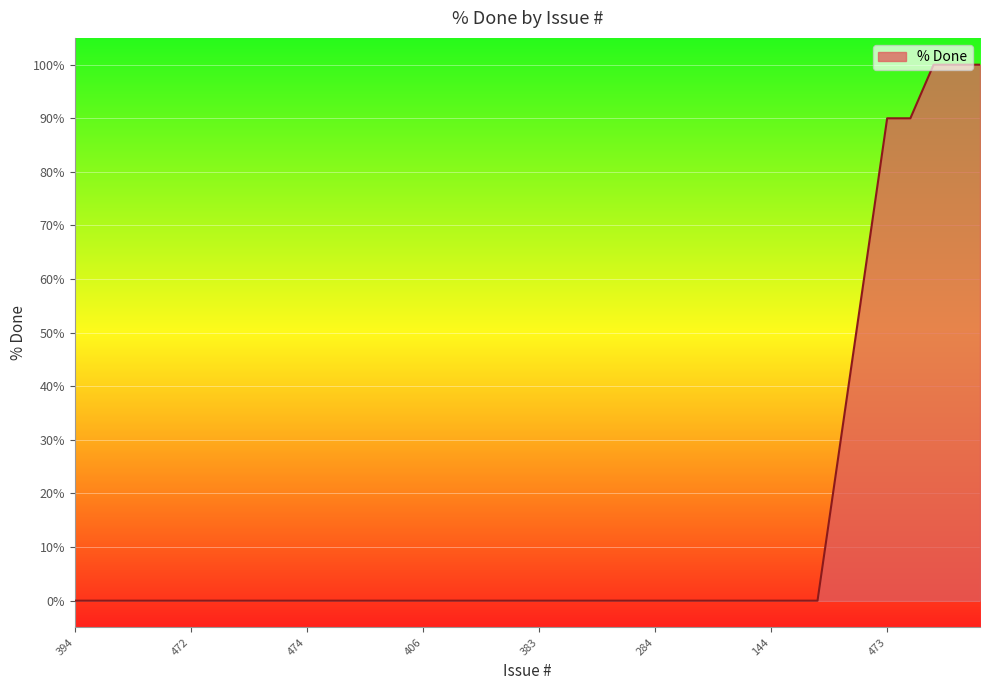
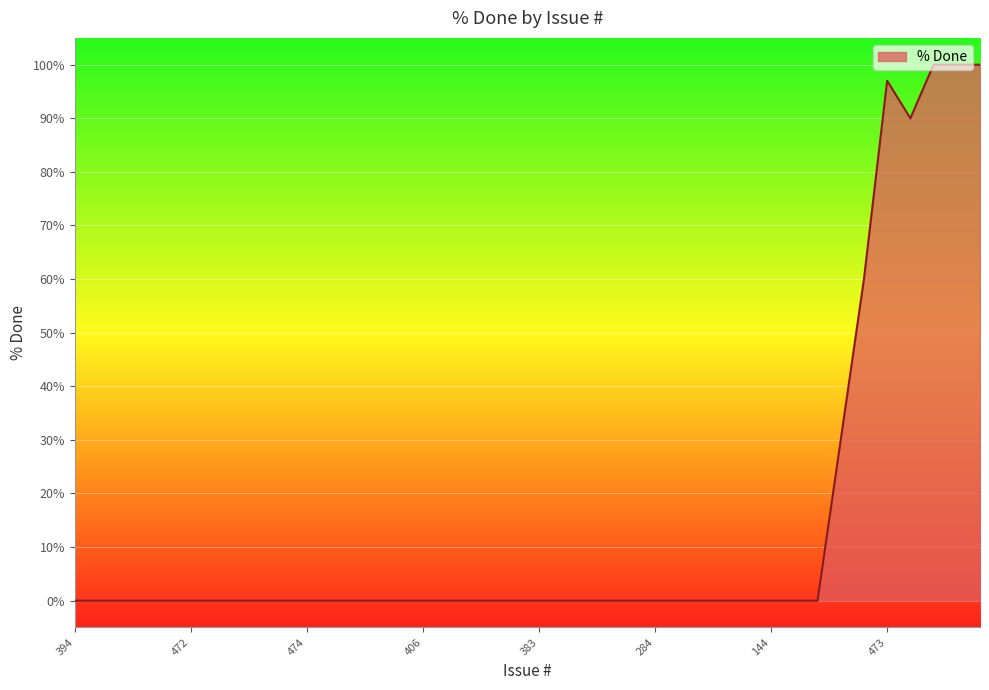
473: 90% -> 97%
